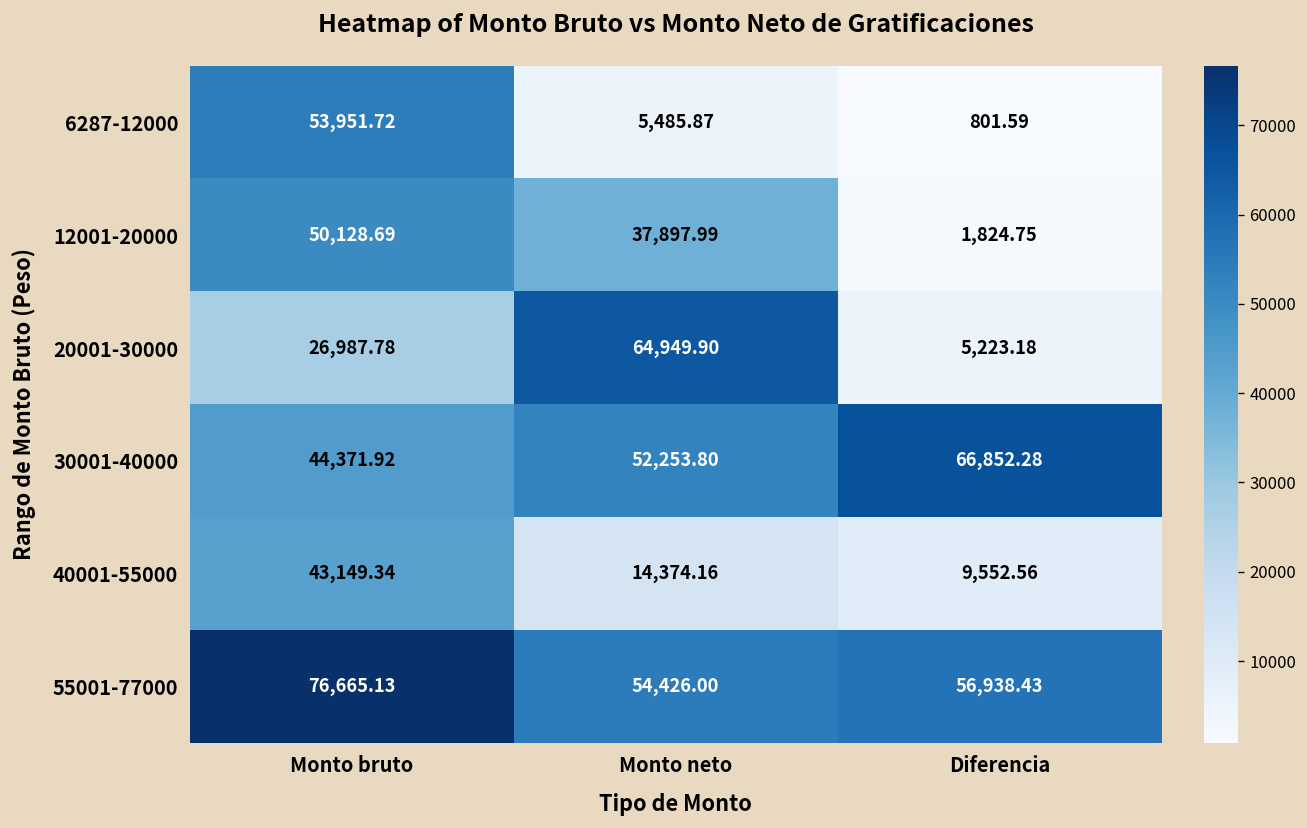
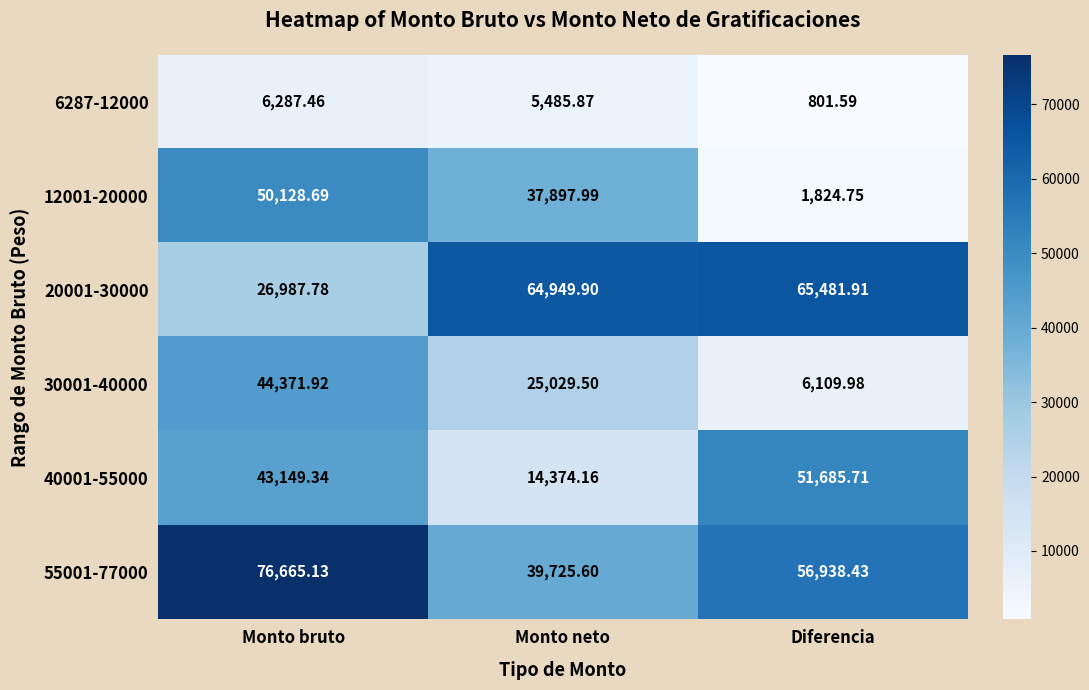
6287-12000, Monto bruto: 53,951.72 -> 6,287.46
20001-30000, Diferencia: 5,223.18 -> 65,481.91
30001-40000, Monto neto: 52,253.80 -> 25,029.50
30001-40000, Diferencia: 66,852.28 -> 6,109.98
40001-55000, Diferencia: 9,552.56 -> 51,685.71
55001-77000, Monto neto: 54,426.00 -> 39,725.60
